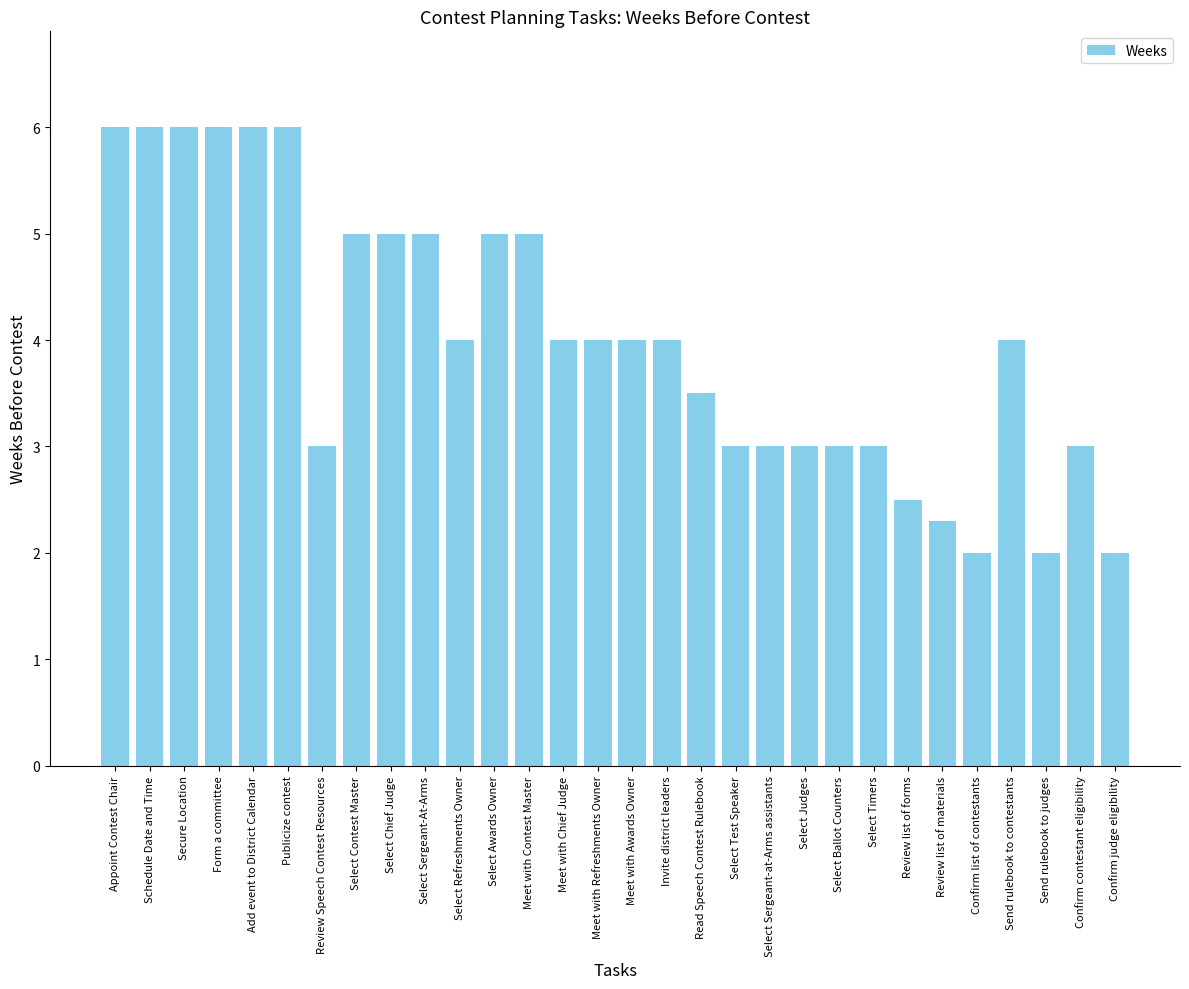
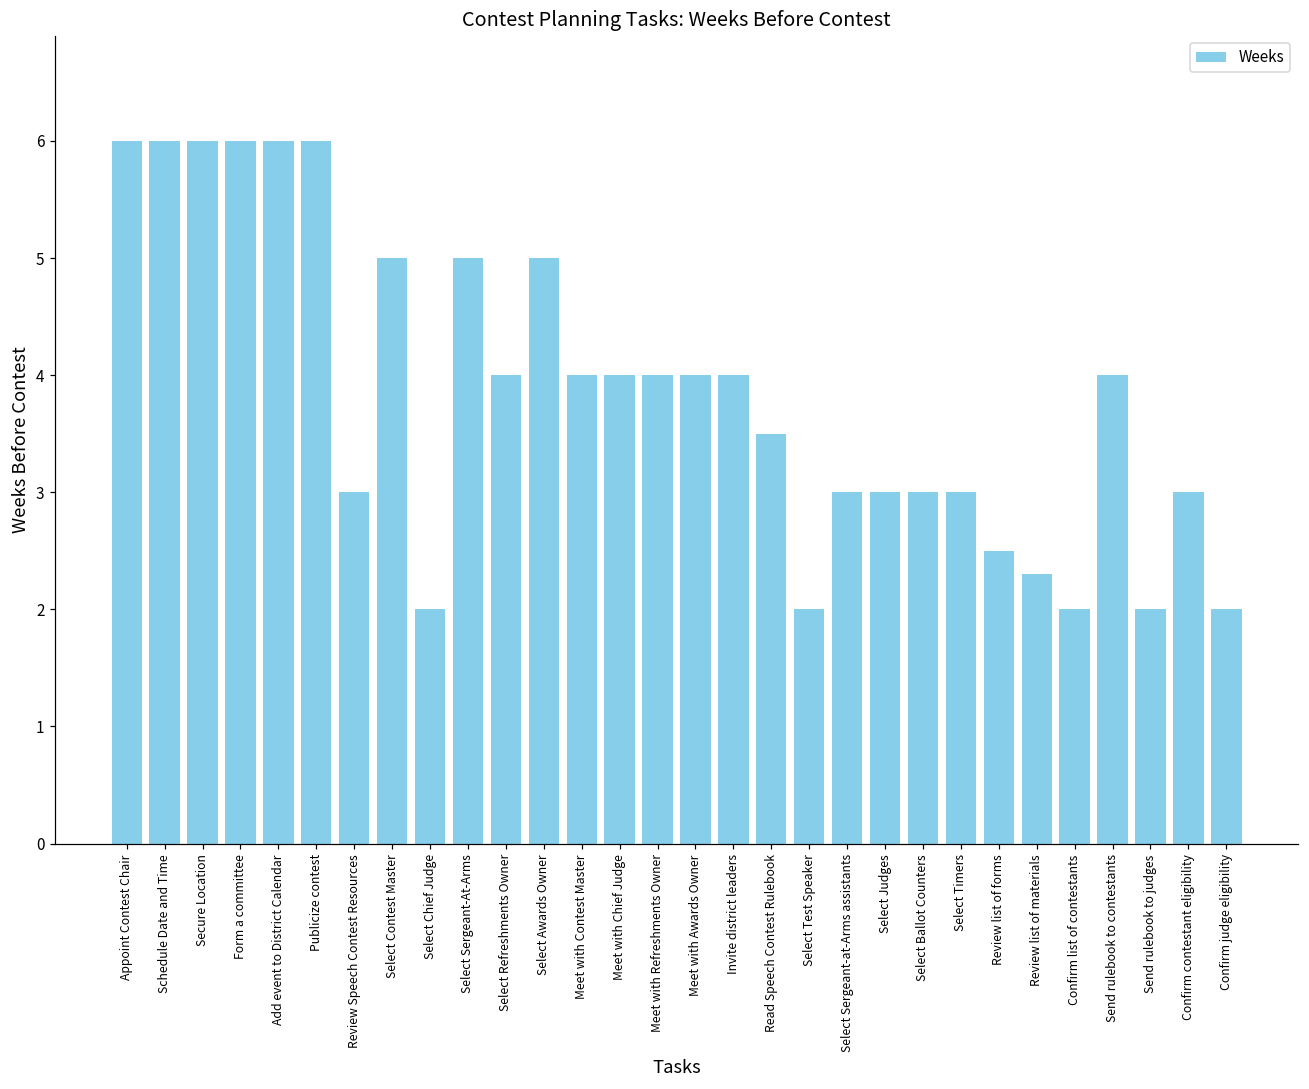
Select Chief Judge: 5 -> 2
Meet with Contest Master: 5 -> 4
Select Test Speaker: 3 -> 2
